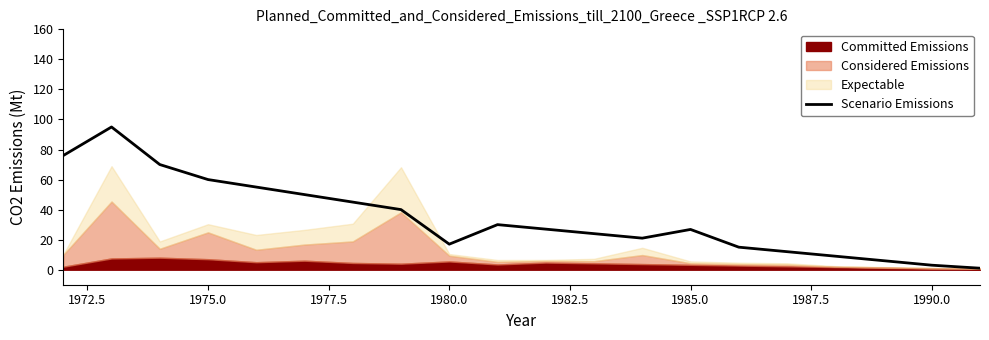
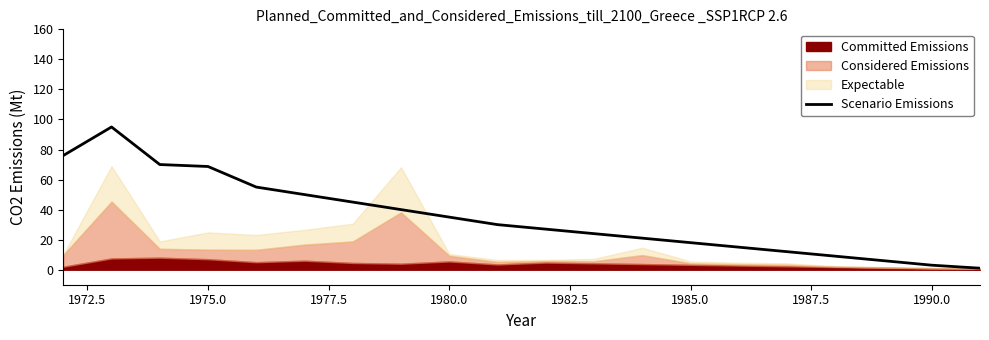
Scenario Emissions, 1975.0: 60 -> 69
Considered Emissions, 1975.0: 18 -> 6
Expectable, 1975.0: 5 -> 11
Scenario Emissions, 1980.0: 17 -> 35
Scenario Emissions, 1985.0: 27 -> 18
